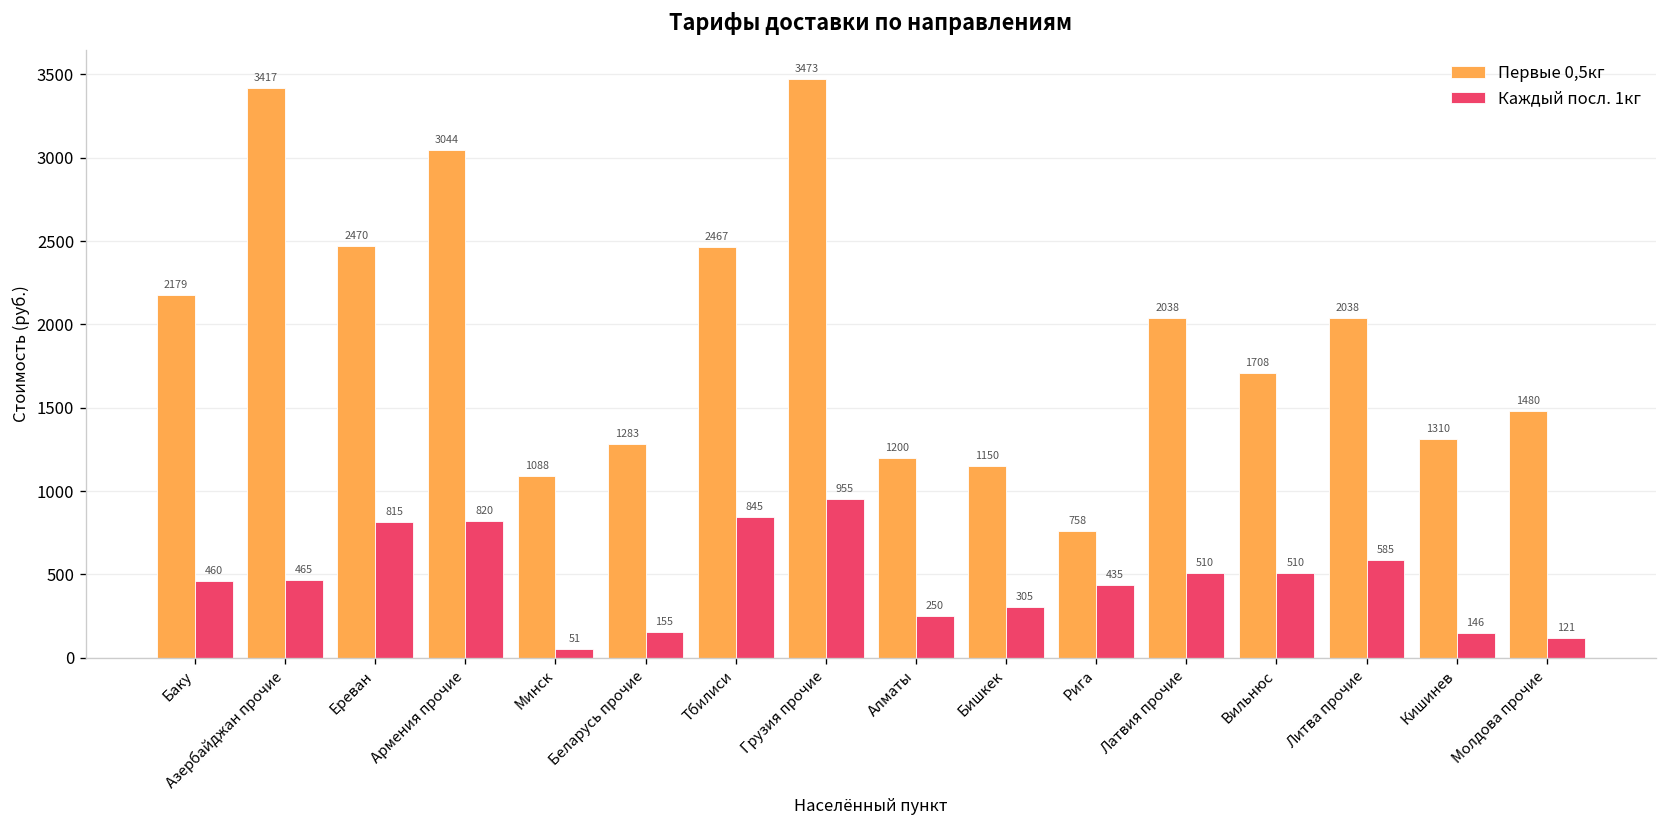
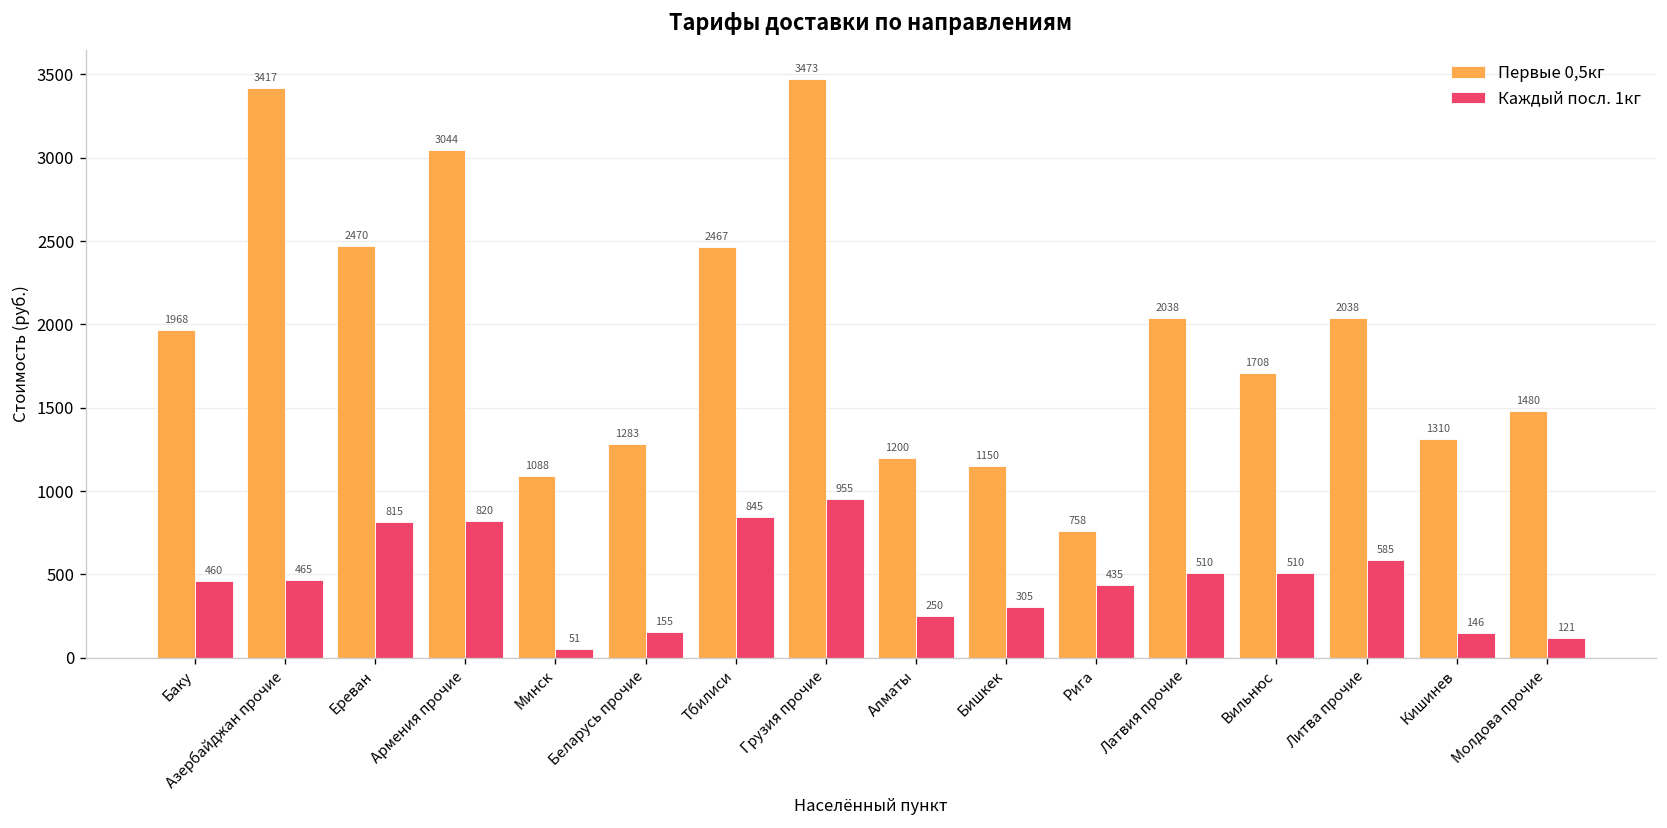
Первые 0,5кг, Баку: 2179 -> 1968
